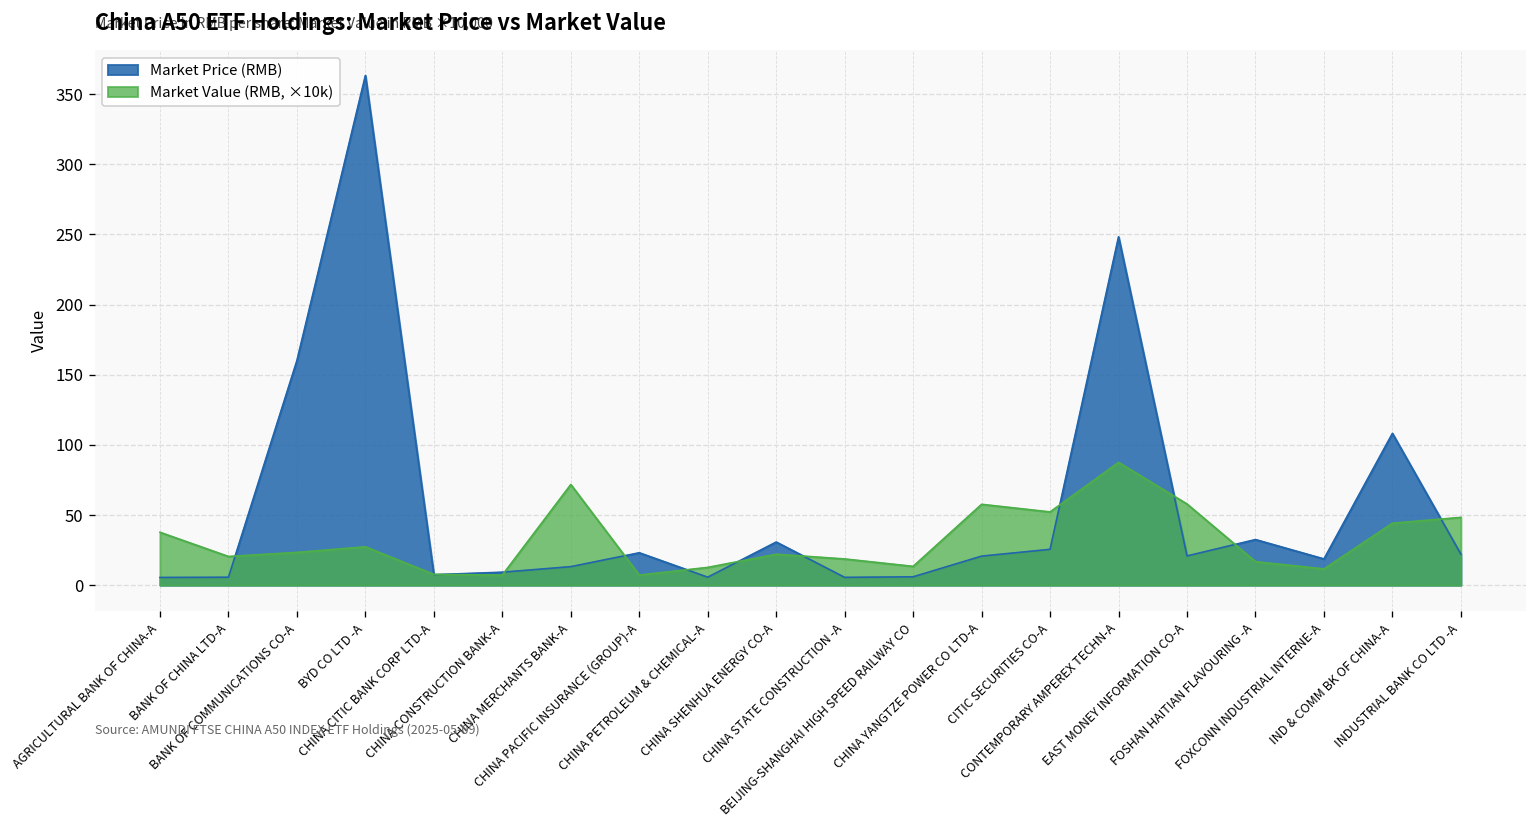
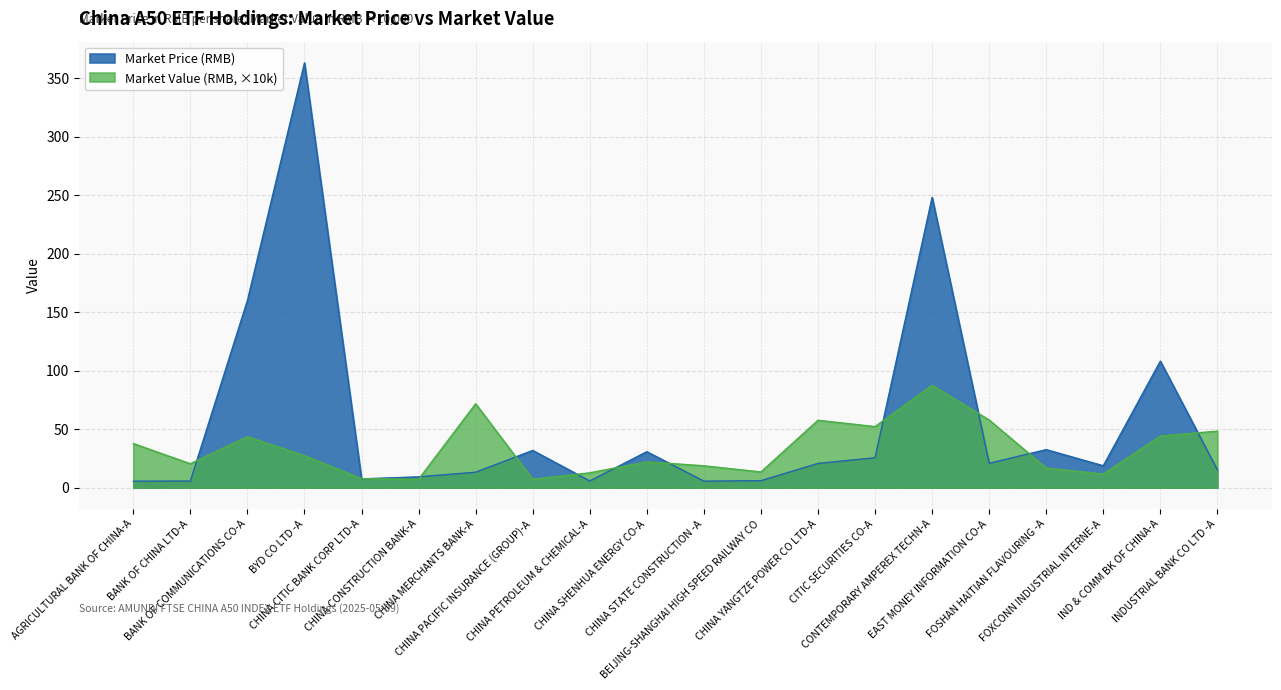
Market Value (RMB, ×10k), BANK OF COMMUNICATIONS CO-A: 23 -> 44
Market Price (RMB), CHINA PACIFIC INSURANCE (GROUP)-A: 23 -> 32
Market Price (RMB), INDUSTRIAL BANK CO LTD -A: 22 -> 15
